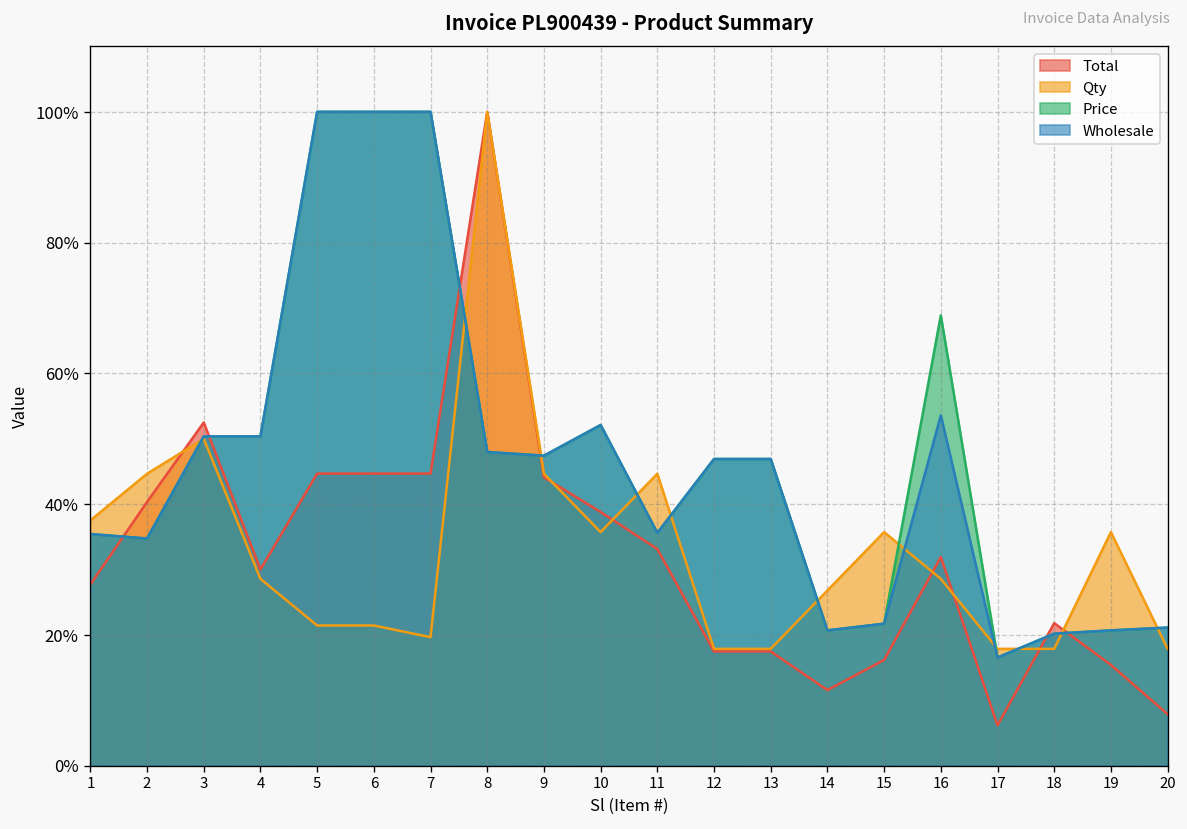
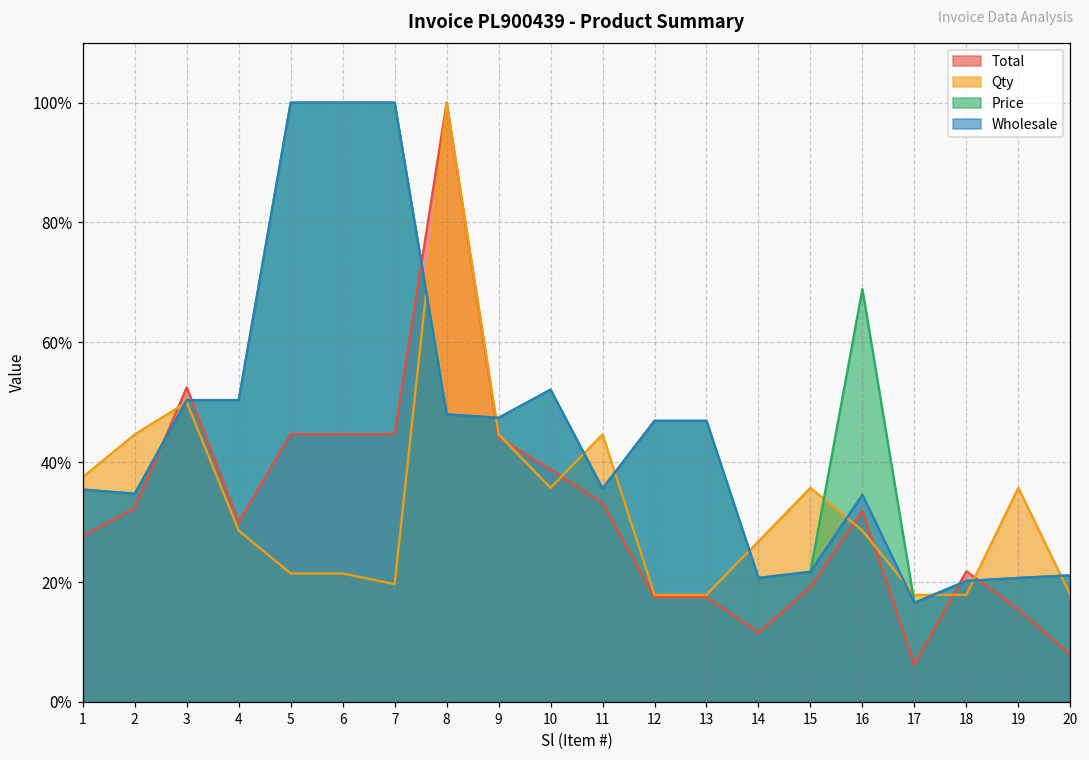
Total, 2: 40% -> 32%
Total, 15: 16% -> 19%
Wholesale, 16: 54% -> 35%
